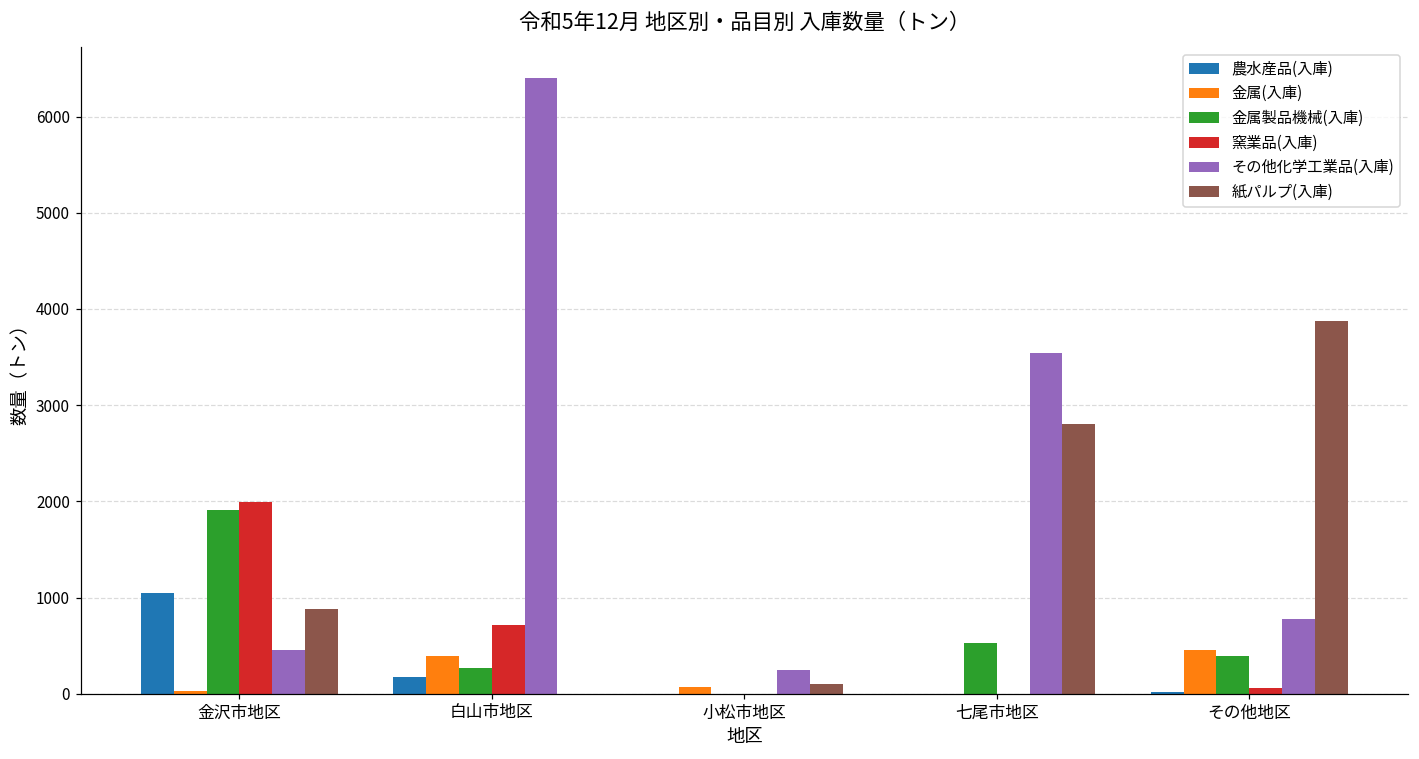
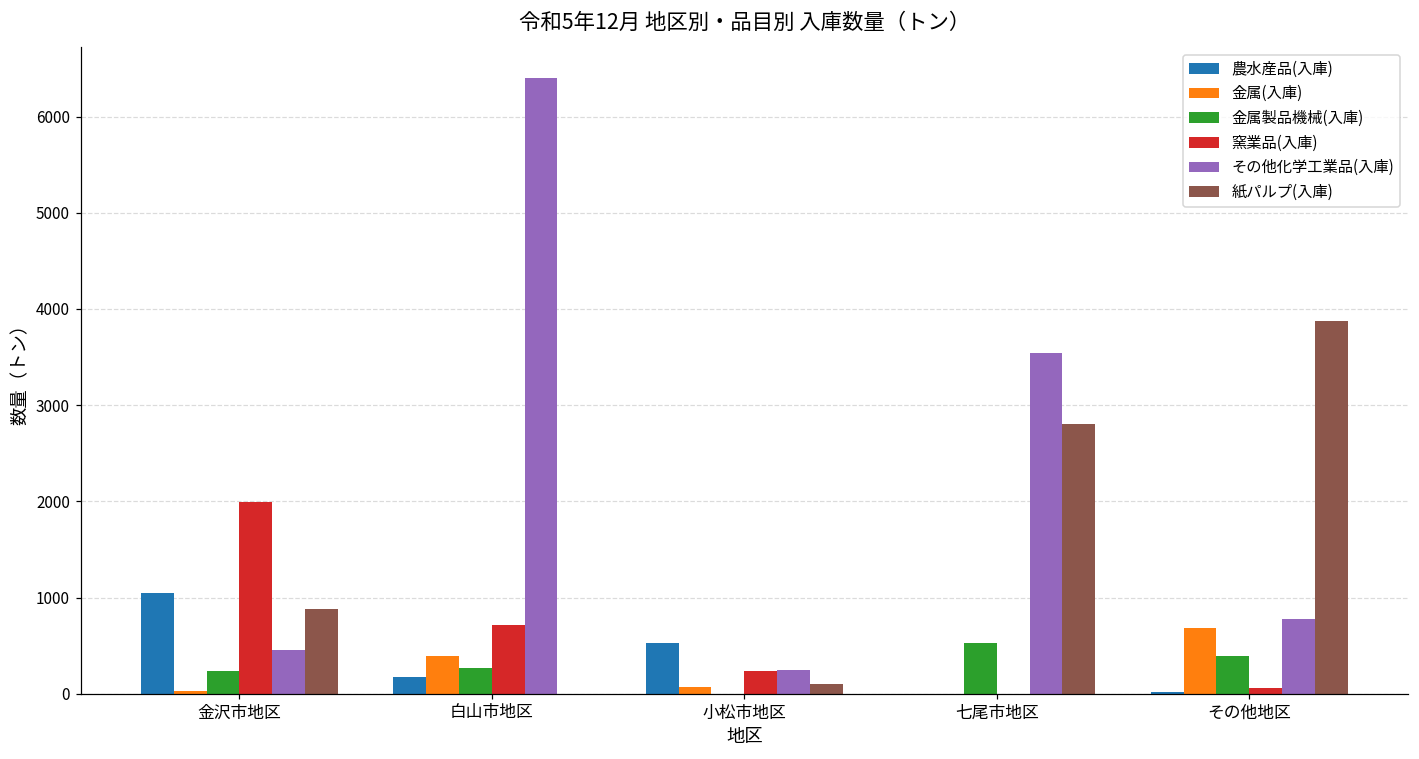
金属製品機械(入庫), 金沢市地区: 1900 -> 200
農水産品(入庫), 小松市地区: 0 -> 500
窯業品(入庫), 小松市地区: 0 -> 200
金属(入庫), その他地区: 500 -> 700
